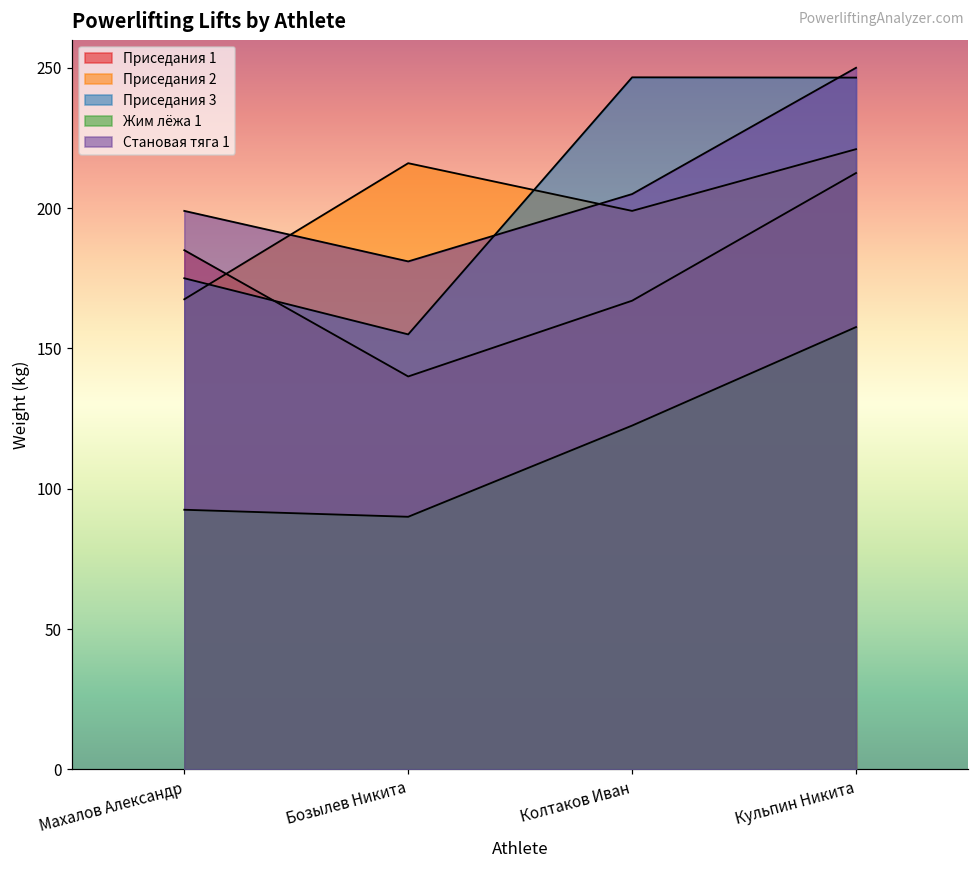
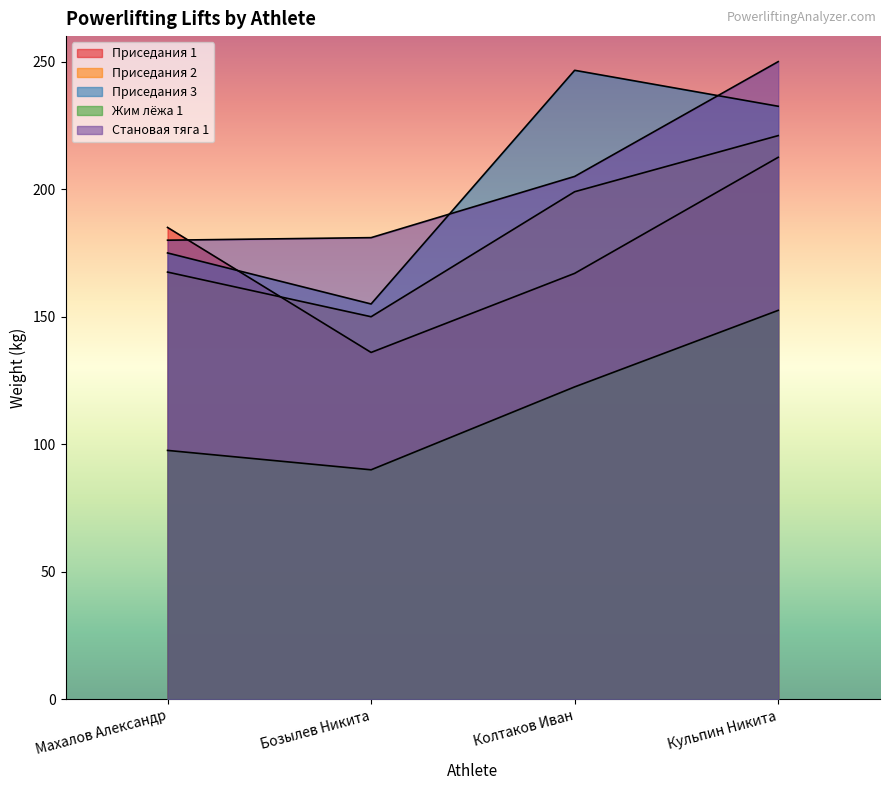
Жим лёжа 1, Махалов Александр: 93 -> 98
Становая тяга 1, Махалов Александр: 199 -> 180
Приседания 1, Бозылев Никита: 140 -> 136
Приседания 2, Бозылев Никита: 216 -> 150
Приседания 3, Кульпин Никита: 247 -> 233
Жим лёжа 1, Кульпин Никита: 158 -> 153
